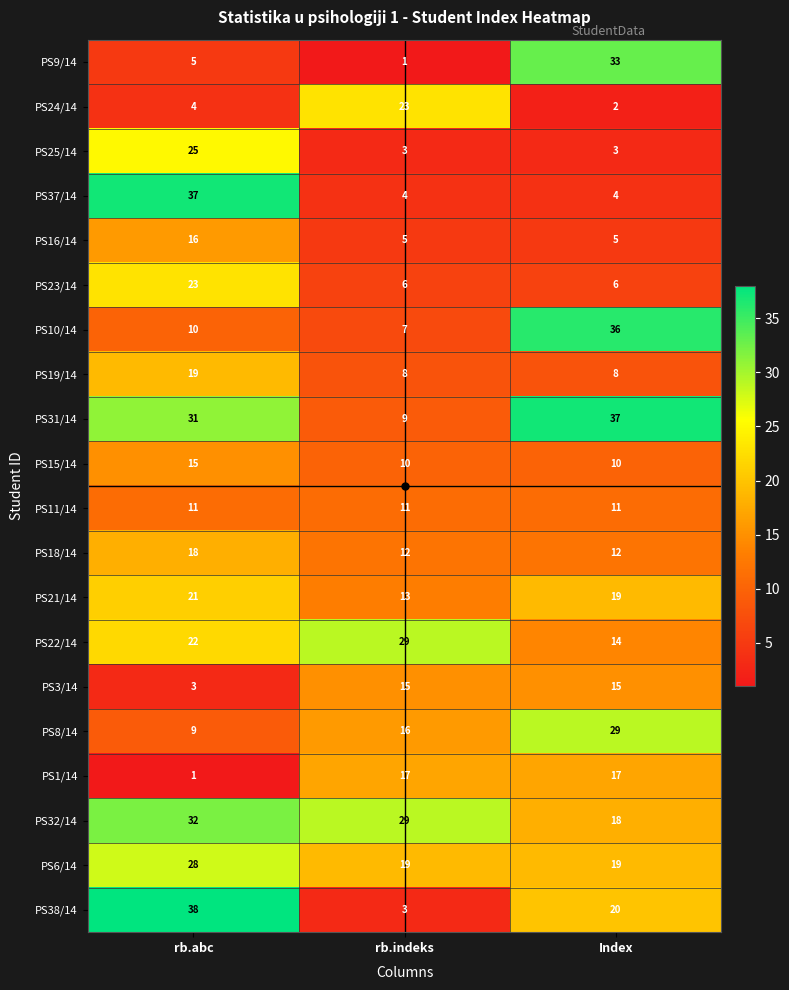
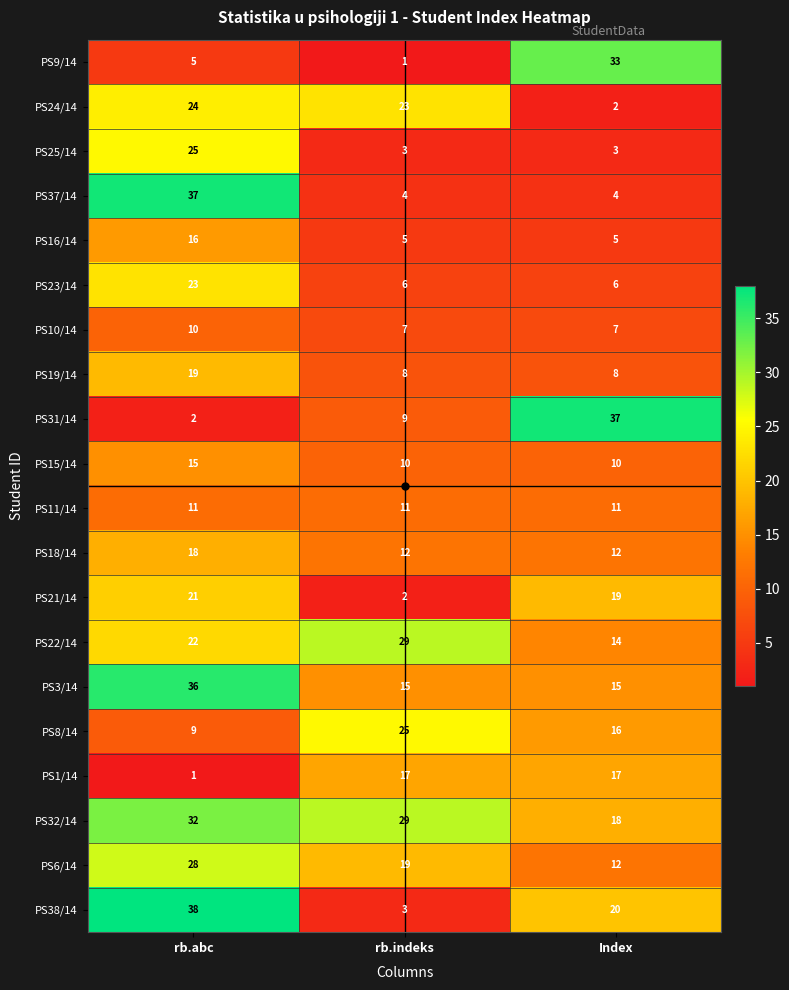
PS24/14, rb.abc: 4 -> 24
PS10/14, Index: 36 -> 7
PS31/14, rb.abc: 31 -> 2
PS21/14, rb.indeks: 13 -> 2
PS3/14, rb.abc: 3 -> 36
PS8/14, rb.indeks: 16 -> 25
PS8/14, Index: 29 -> 16
PS6/14, Index: 19 -> 12
